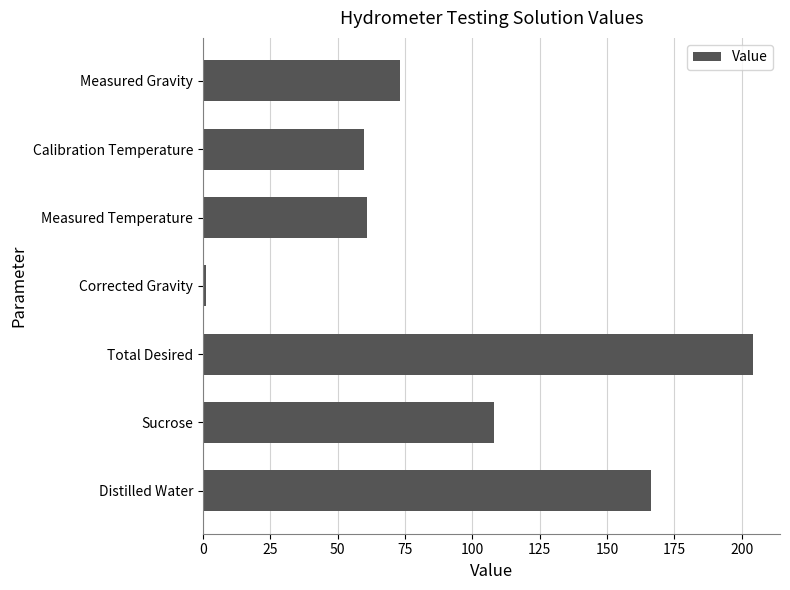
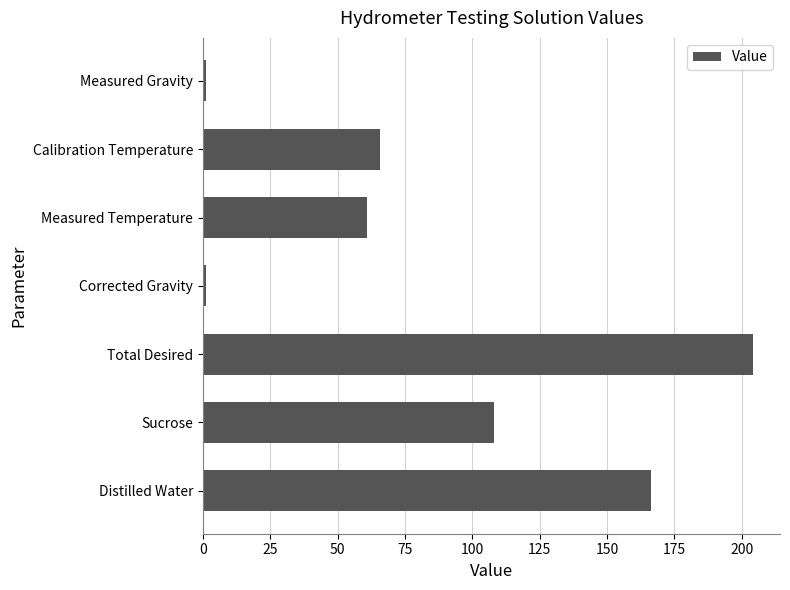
Measured Gravity: 73 -> 1
Calibration Temperature: 60 -> 66
